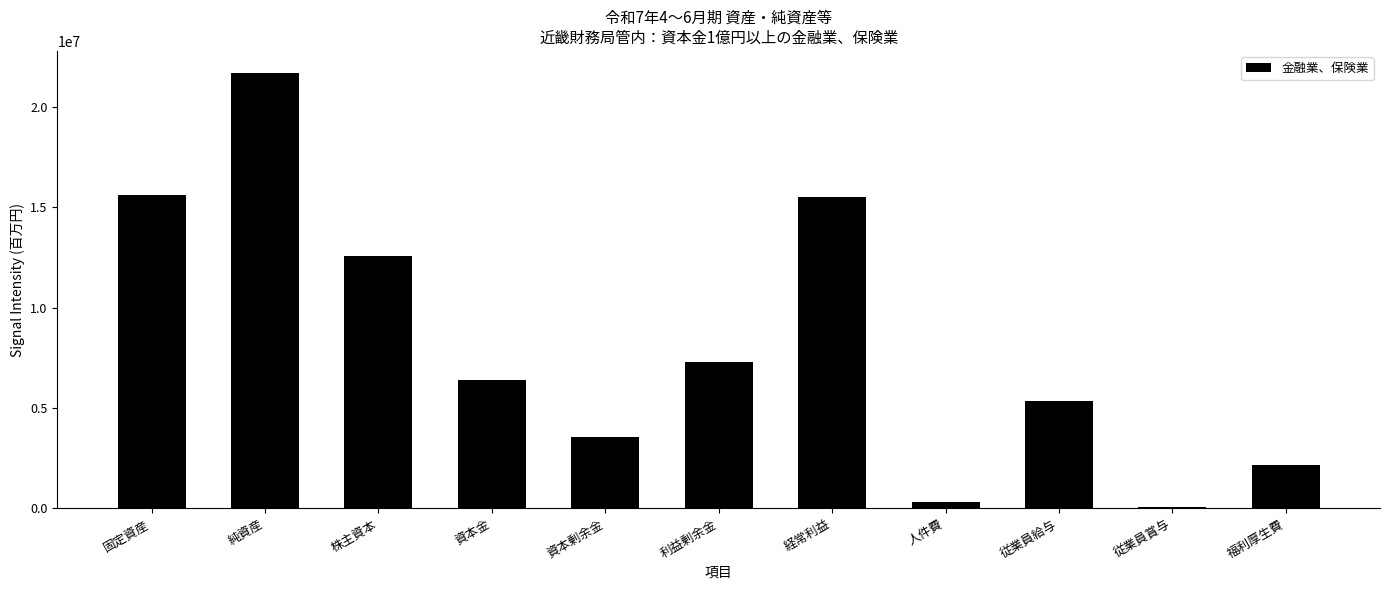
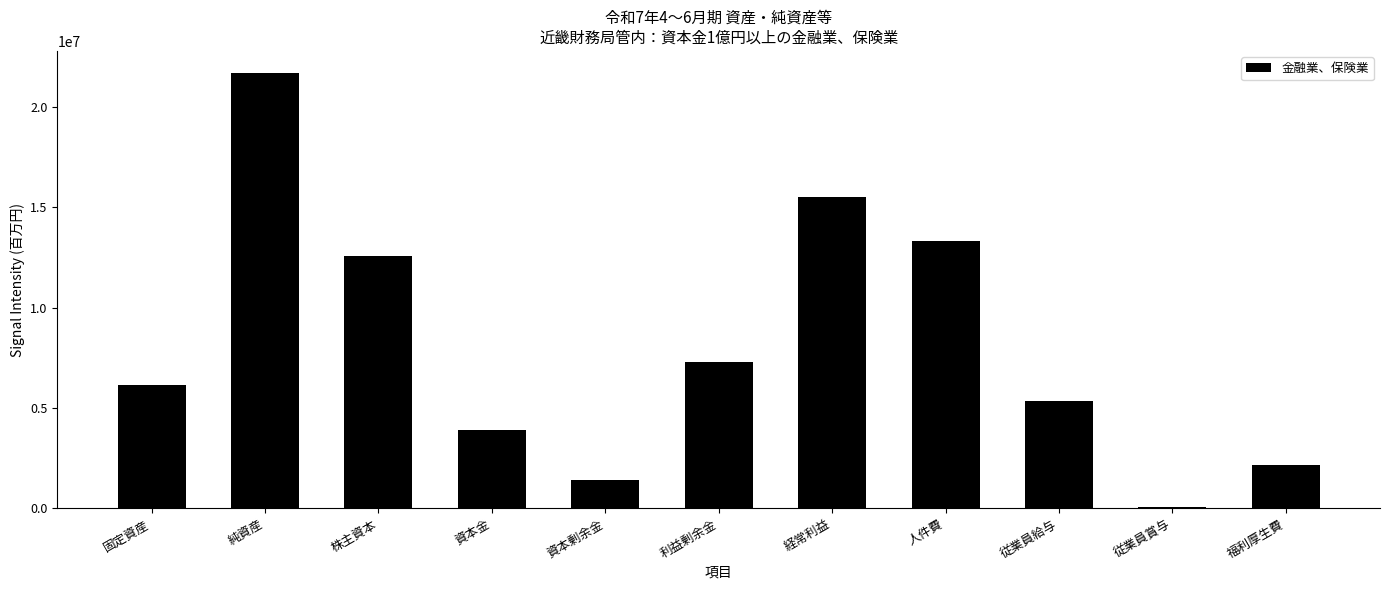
固定資産: 15600000 -> 6100000
資本金: 6400000 -> 3900000
資本剰余金: 3500000 -> 1400000
人件費: 300000 -> 13300000
